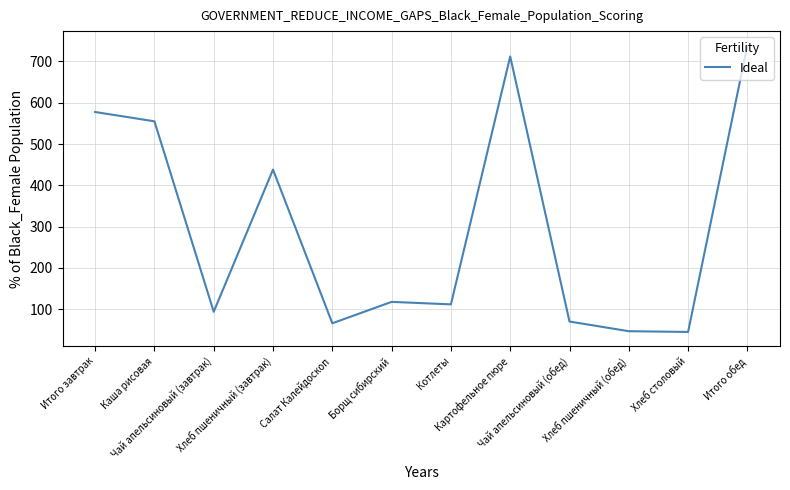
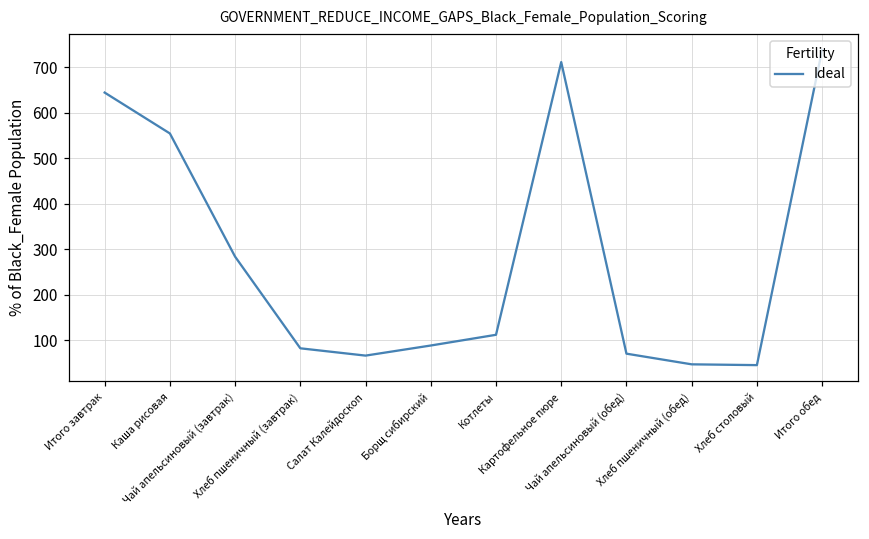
Итого завтрак: 580 -> 640
Чай апельсиновый (завтрак): 90 -> 280
Хлеб пшеничный (завтрак): 440 -> 80
Борщ сибирский: 120 -> 90
